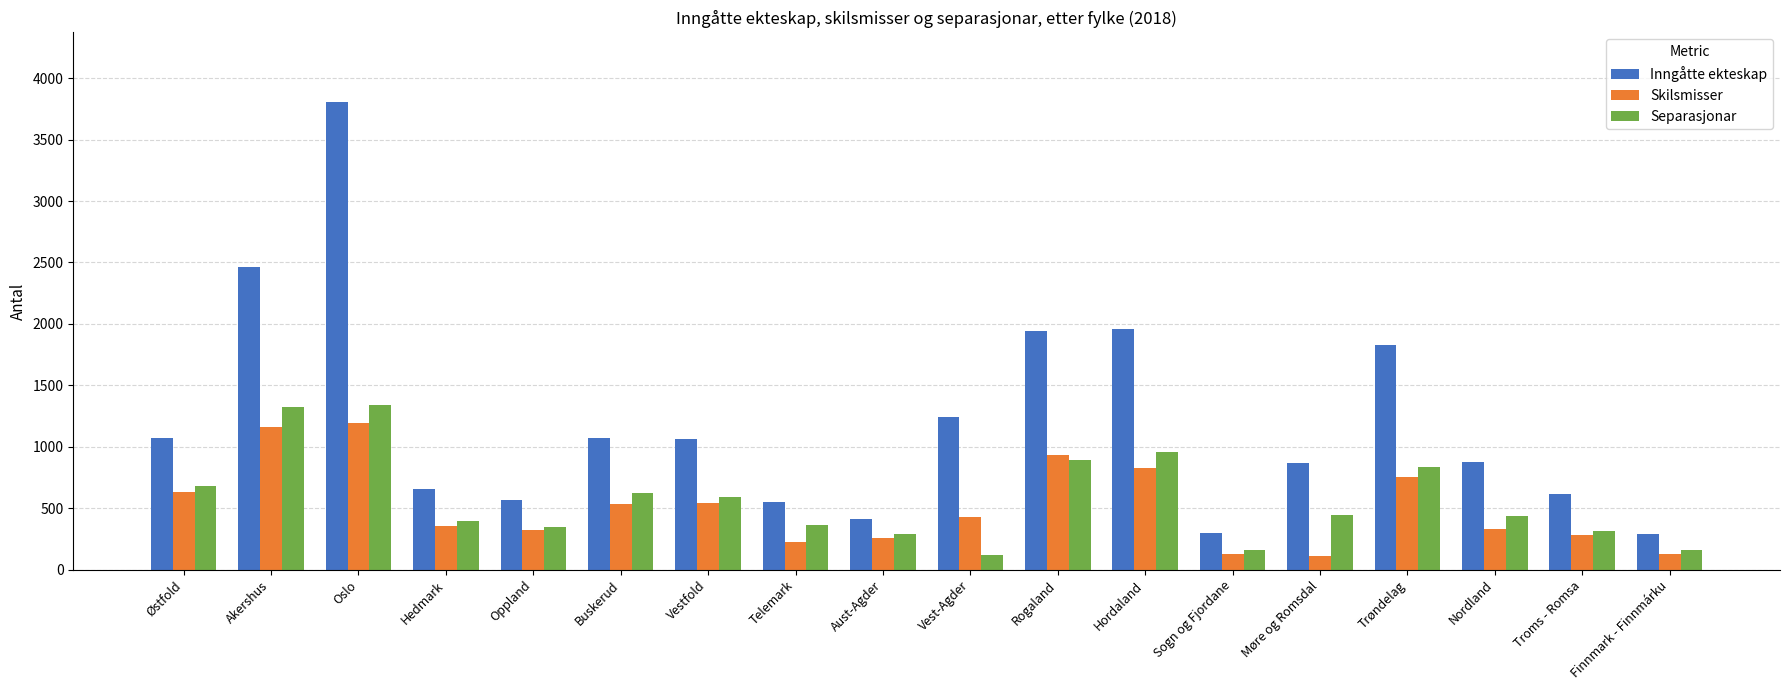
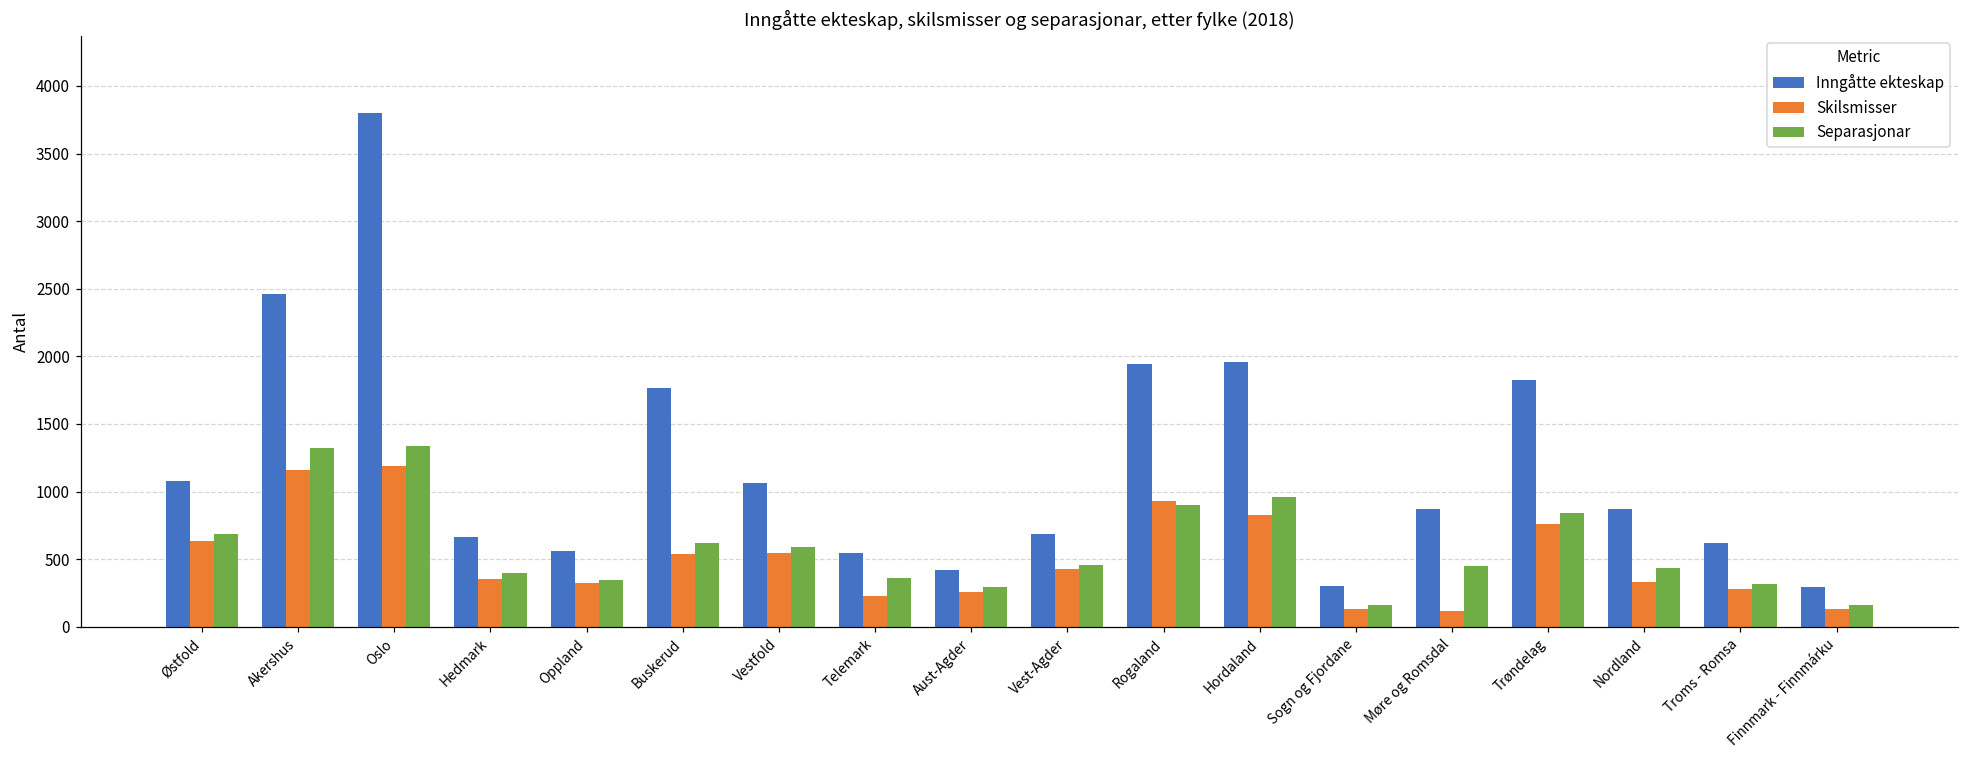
Inngåtte ekteskap, Buskerud: 1070 -> 1760
Inngåtte ekteskap, Vest-Agder: 1240 -> 690
Separasjonar, Vest-Agder: 120 -> 460
